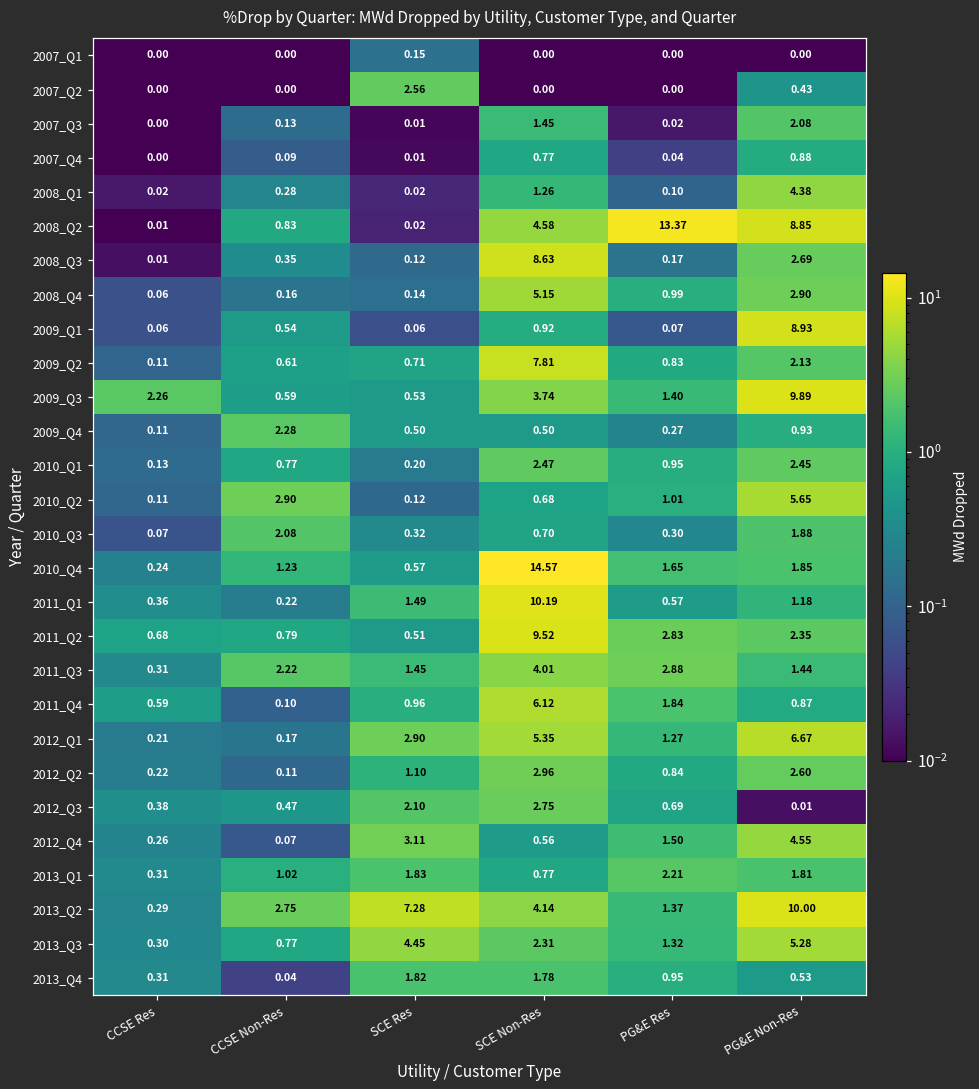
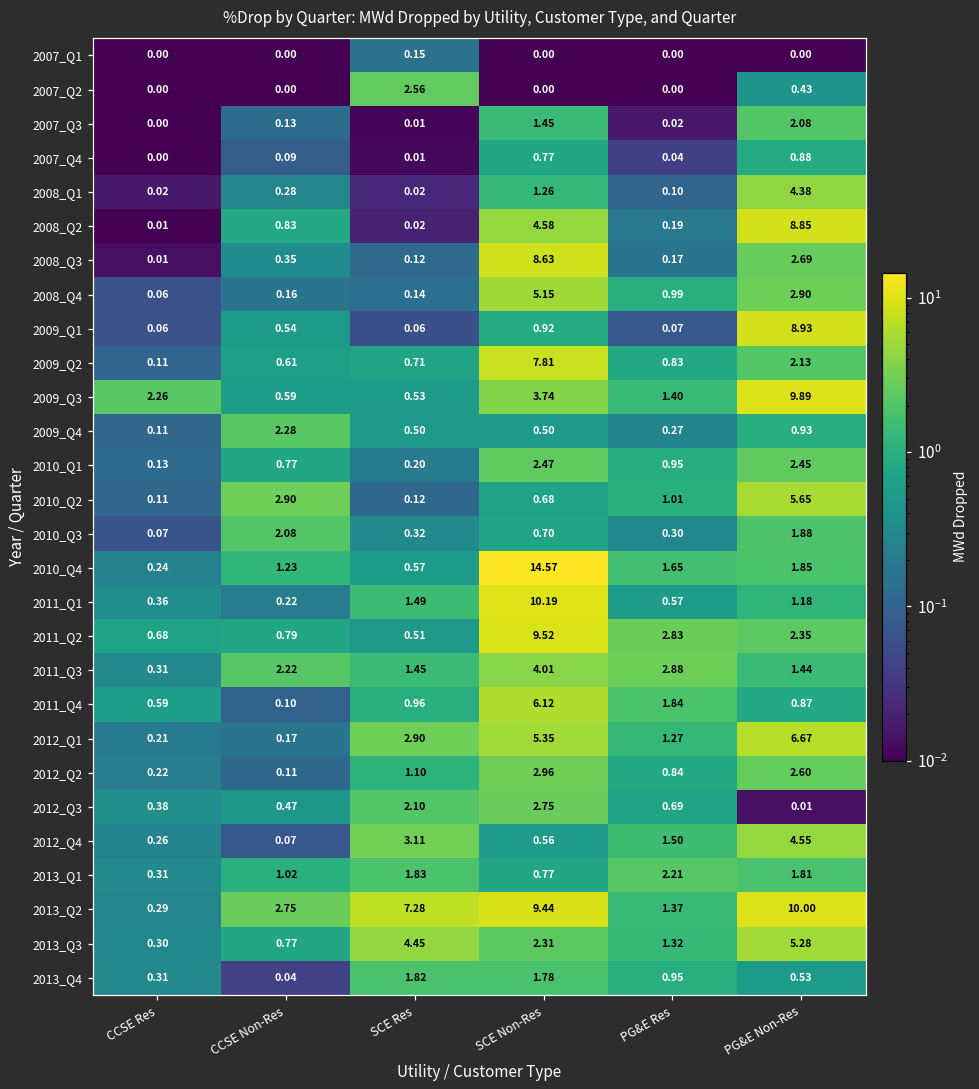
2008_Q2, PG&E Res: 13.37 -> 0.19
2013_Q2, SCE Non-Res: 4.14 -> 9.44
